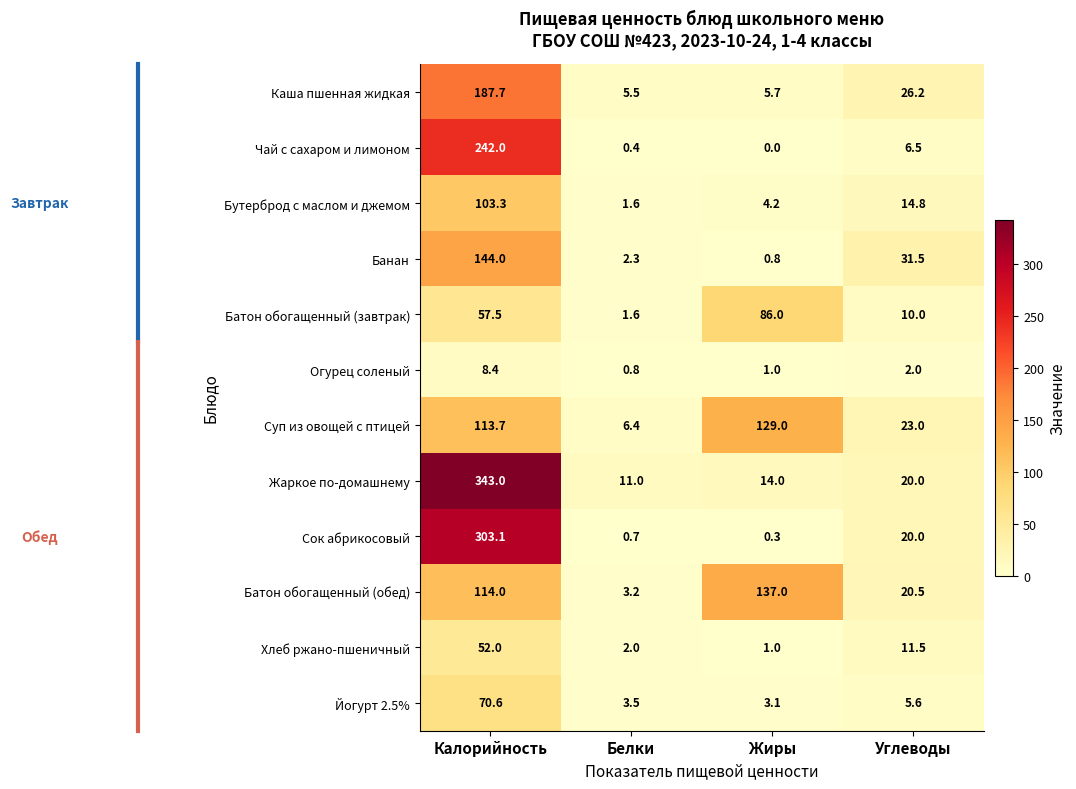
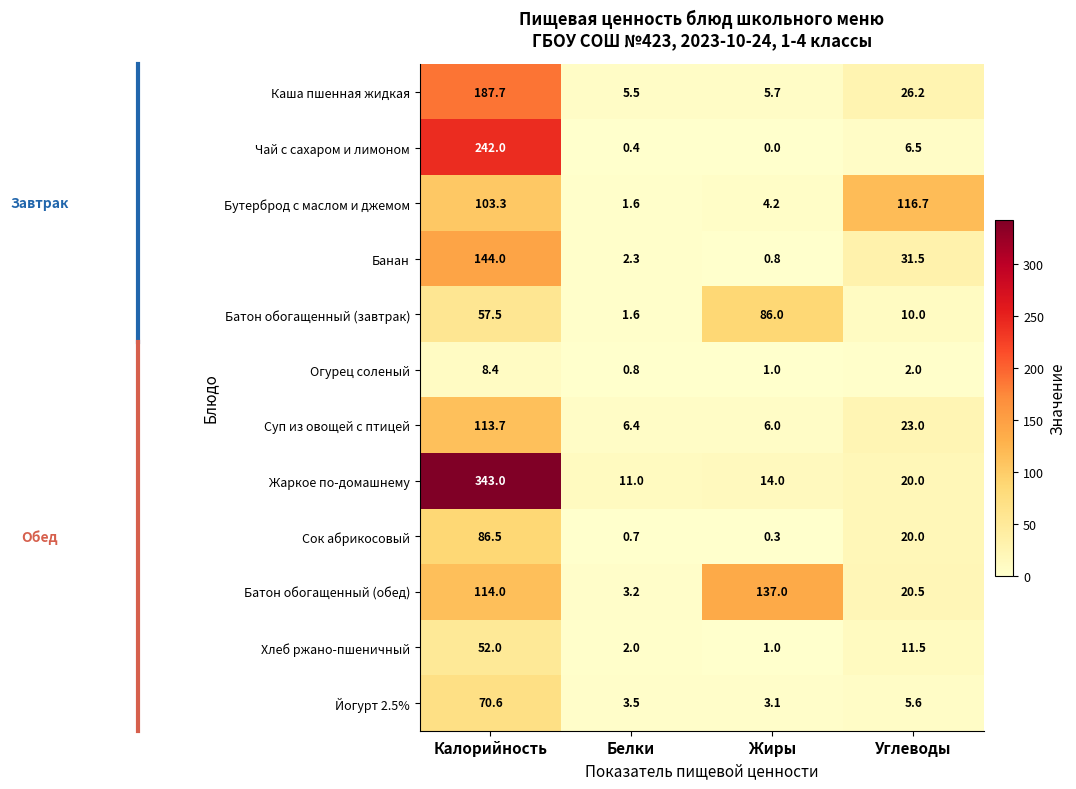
Бутерброд с маслом и джемом, Углеводы: 14.8 -> 116.7
Суп из овощей с птицей, Жиры: 129.0 -> 6.0
Сок абрикосовый, Калорийность: 303.1 -> 86.5
